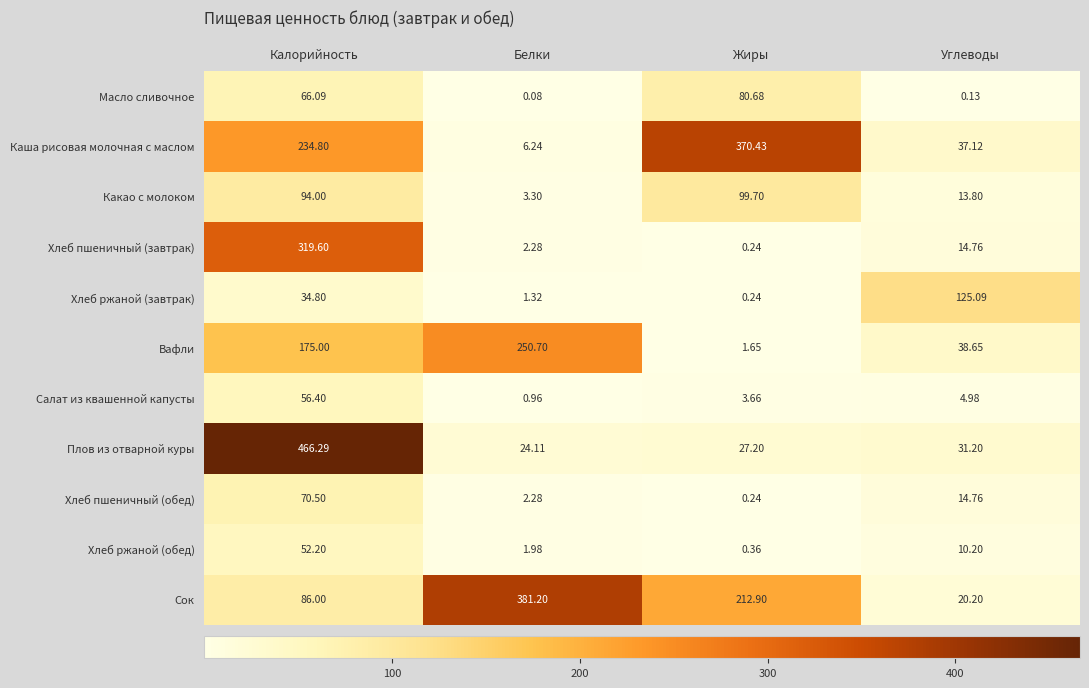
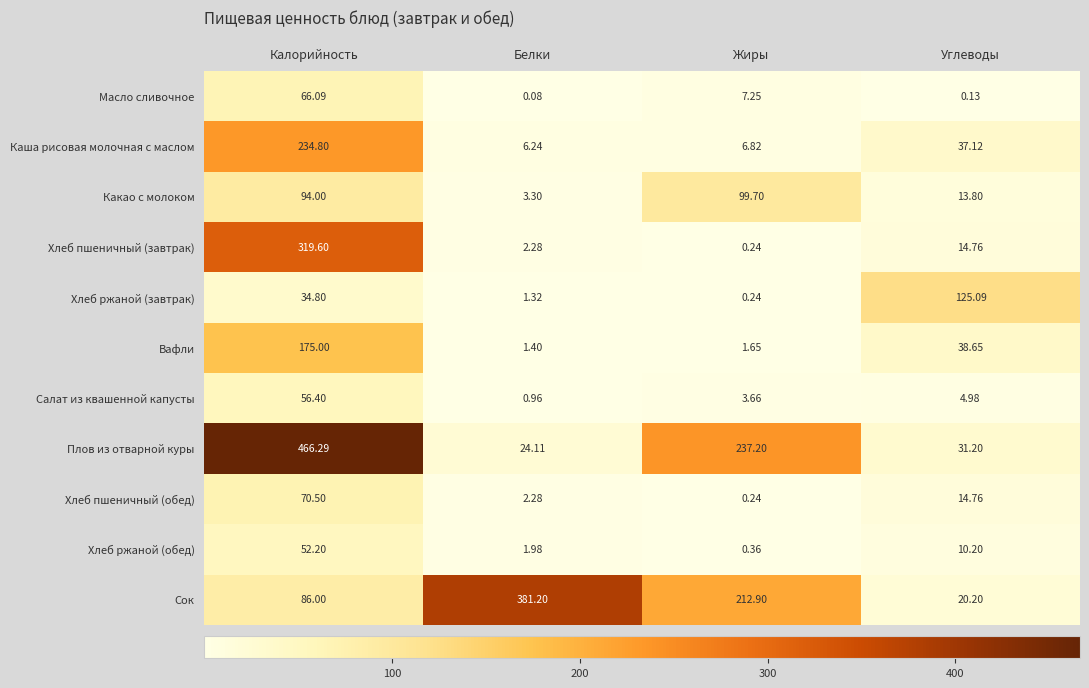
Масло сливочное, Жиры: 80.68 -> 7.25
Каша рисовая молочная с маслом, Жиры: 370.43 -> 6.82
Вафли, Белки: 250.70 -> 1.40
Плов из отварной куры, Жиры: 27.20 -> 237.20
